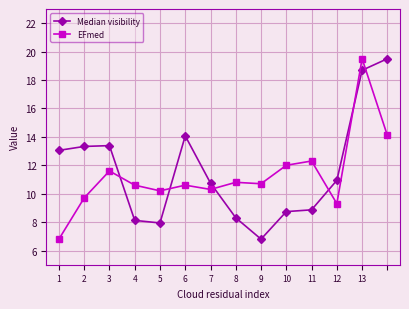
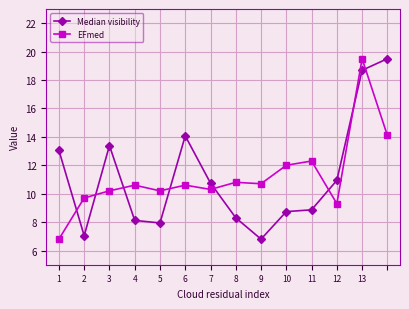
Median visibility, 2: 13.3 -> 7.0
EFmed, 3: 11.6 -> 10.2
